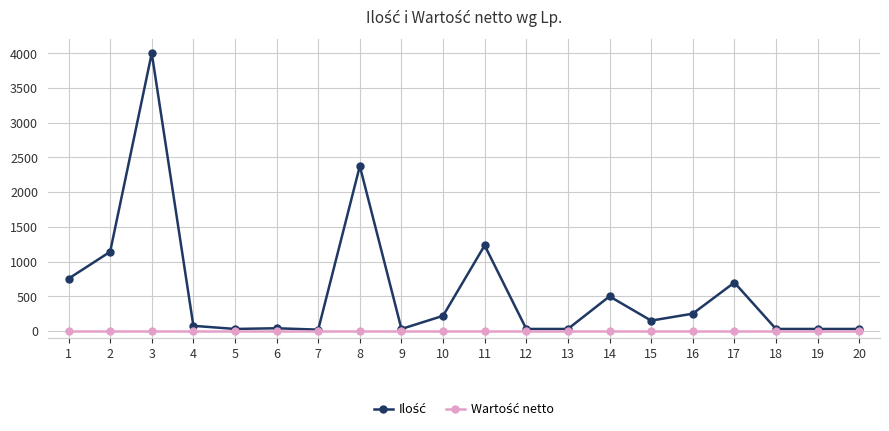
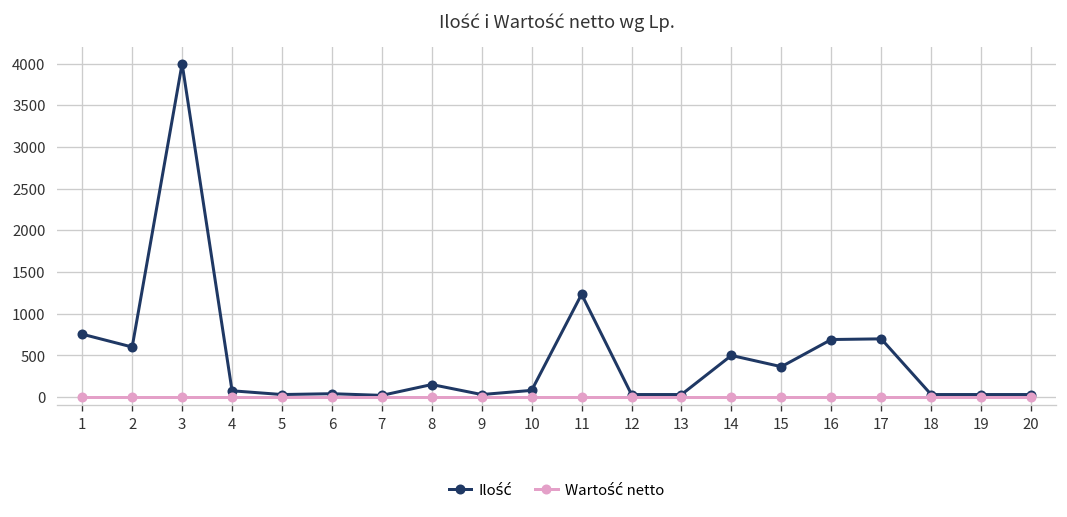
Ilość, 2: 1100 -> 600
Ilość, 8: 2400 -> 200
Ilość, 10: 200 -> 100
Ilość, 15: 200 -> 400
Ilość, 16: 300 -> 700
